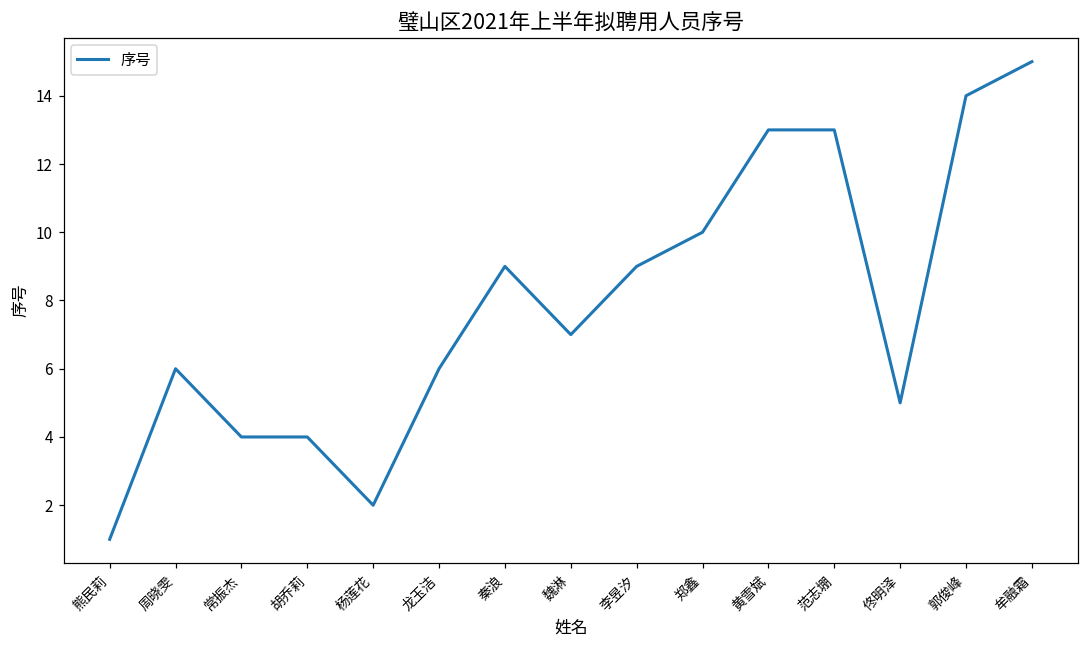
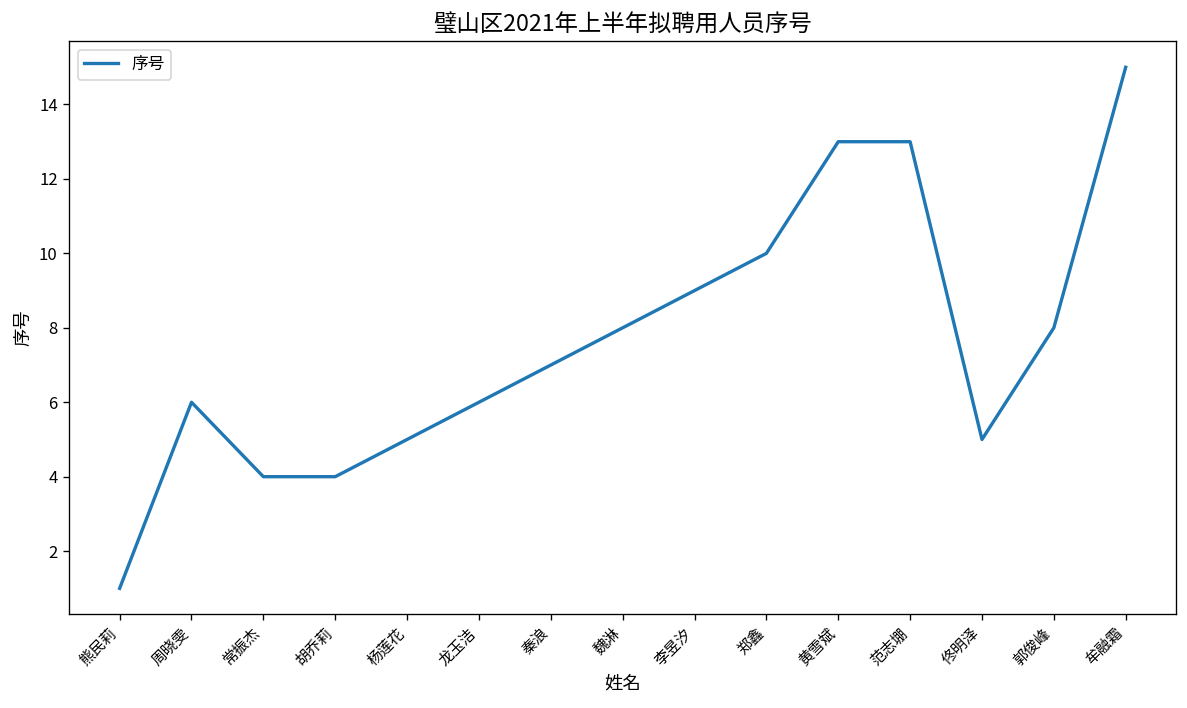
杨莲花: 2 -> 5
秦浪: 9 -> 7
魏淋: 7 -> 8
郭俊峰: 14 -> 8
